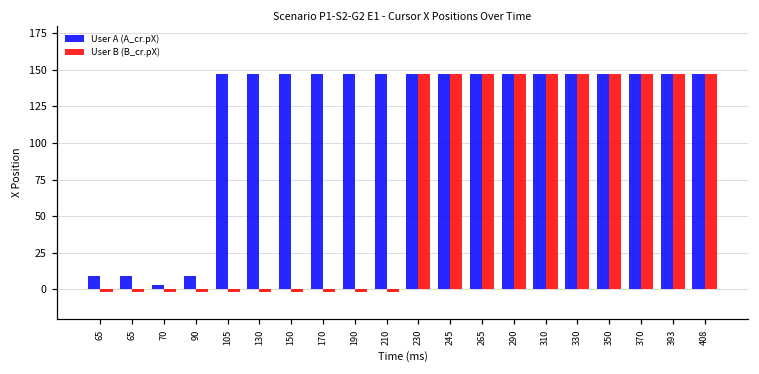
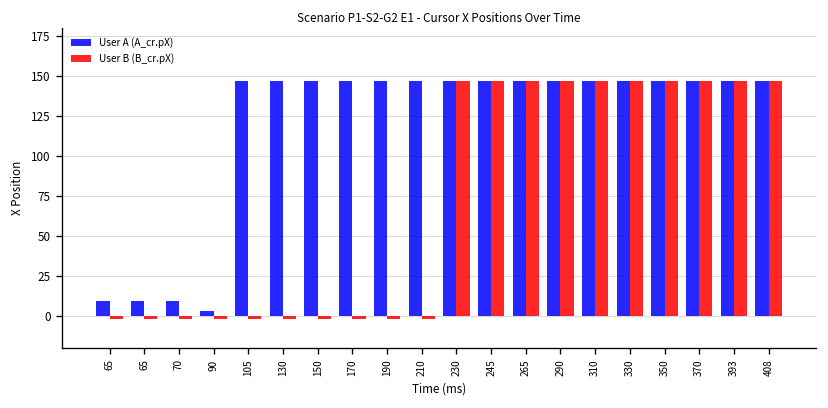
User A (A_cr.pX), 70: 3 -> 10
User A (A_cr.pX), 90: 10 -> 3
